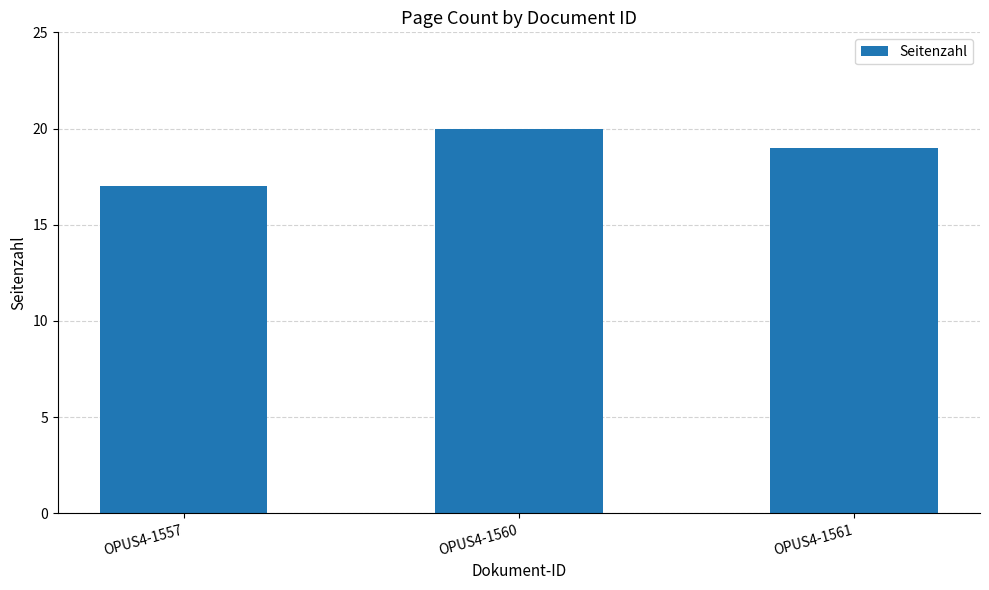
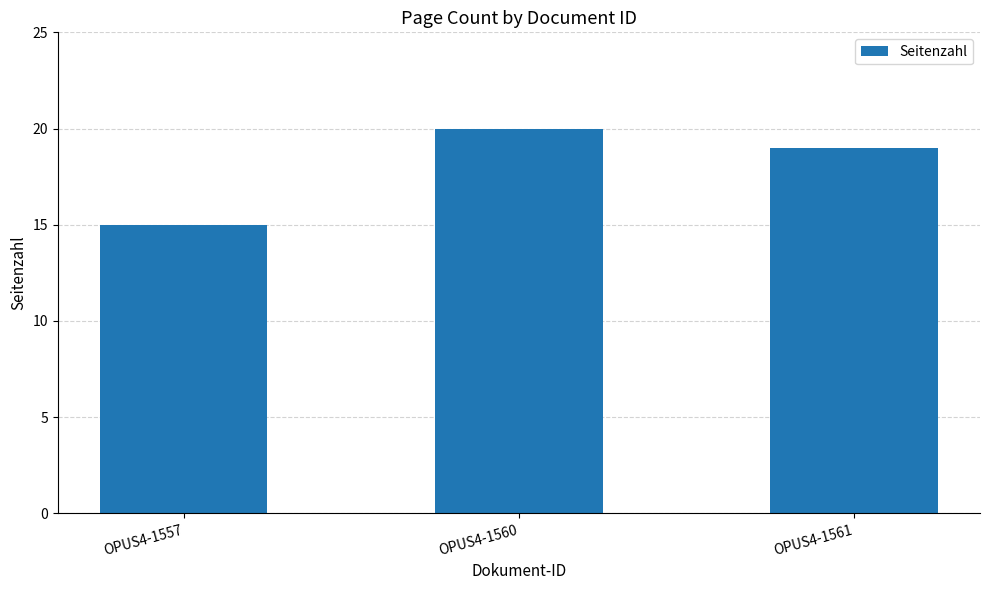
OPUS4-1557: 17 -> 15
